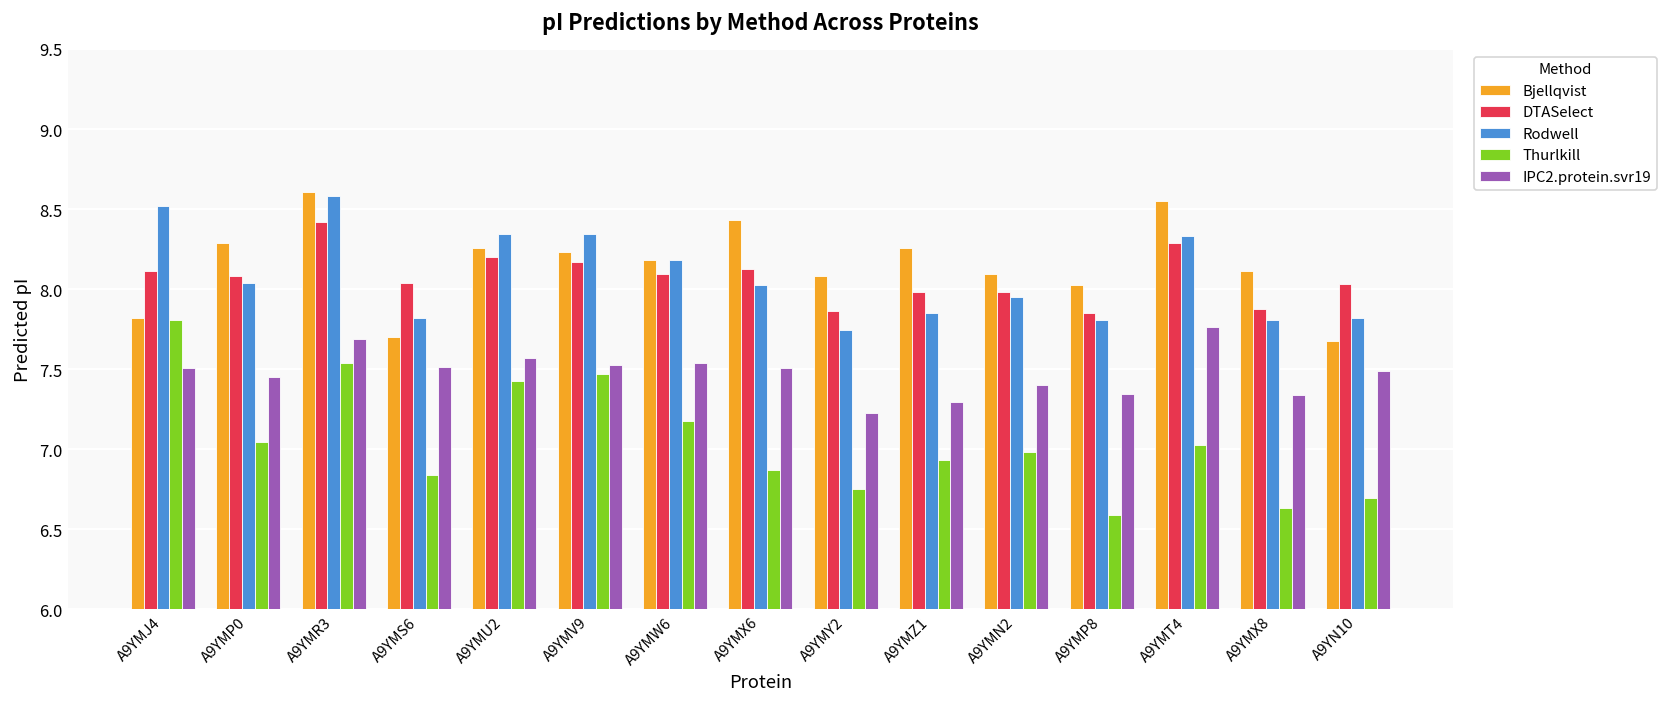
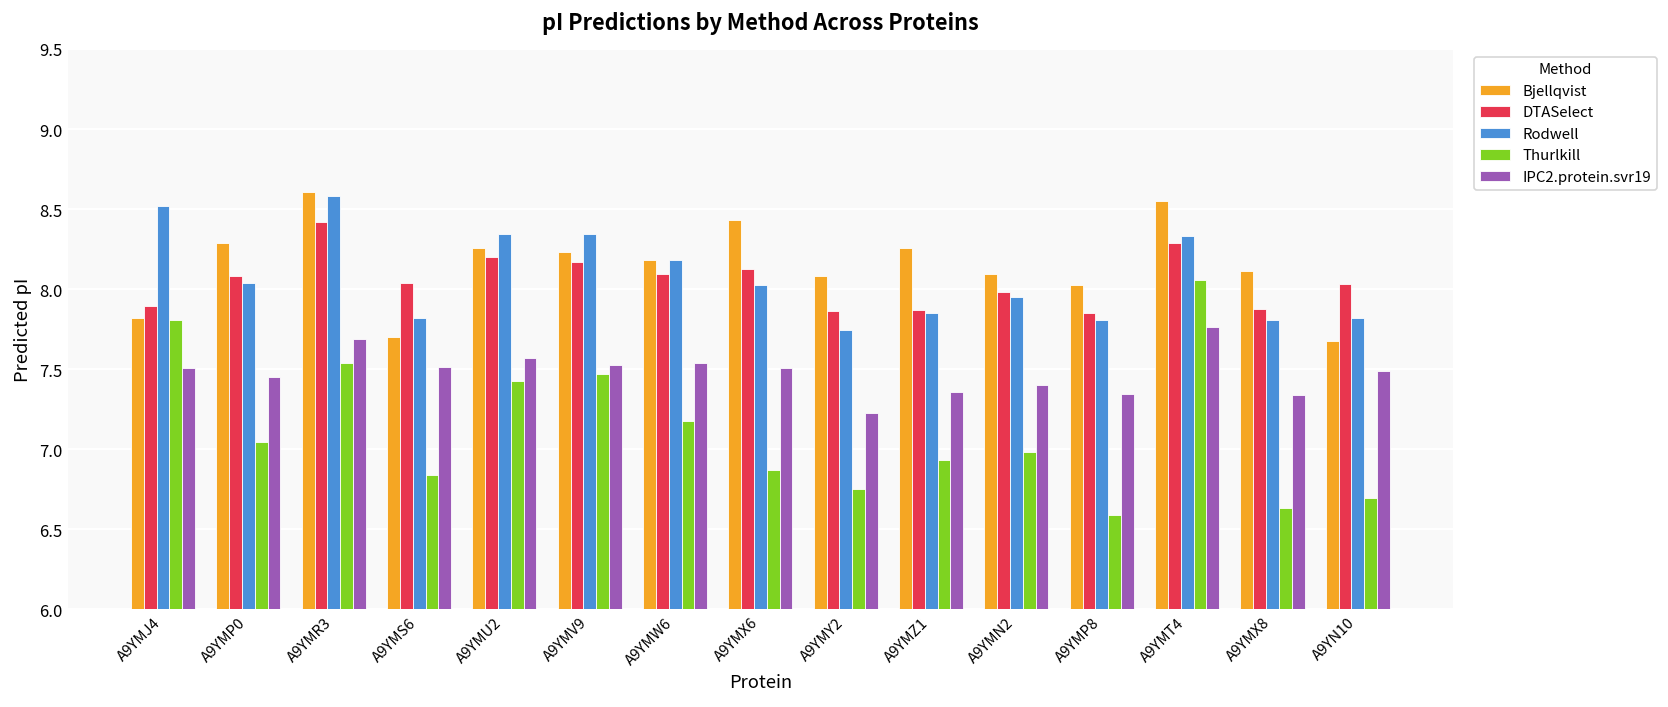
DTASelect, A9YMJ4: 8.11 -> 7.89
DTASelect, A9YMZ1: 7.98 -> 7.87
IPC2.protein.svr19, A9YMZ1: 7.29 -> 7.36
Thurlkill, A9YMT4: 7.03 -> 8.06
